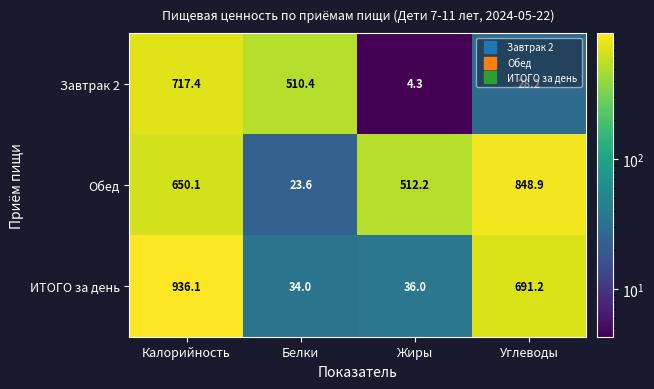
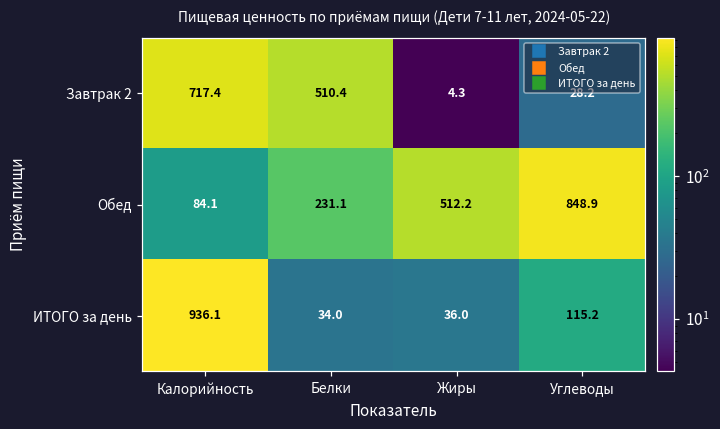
Обед, Калорийность: 650.1 -> 84.1
Обед, Белки: 23.6 -> 231.1
ИТОГО за день, Углеводы: 691.2 -> 115.2
